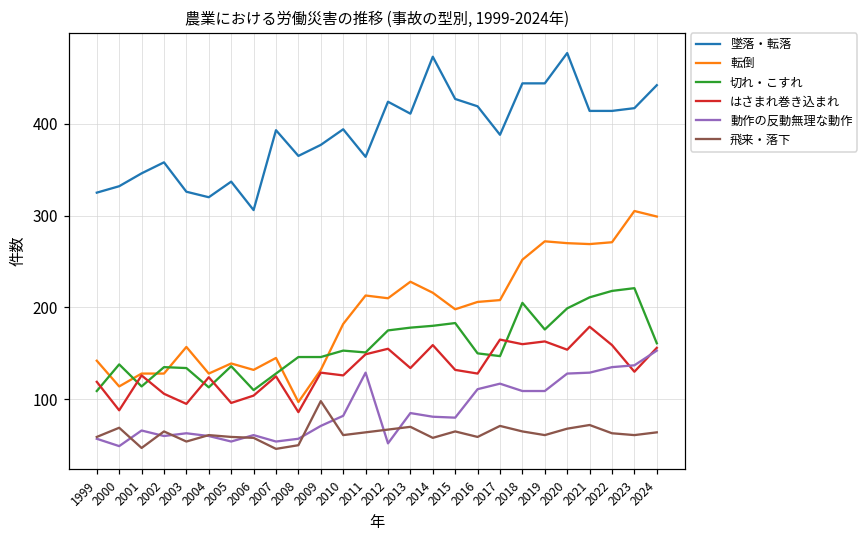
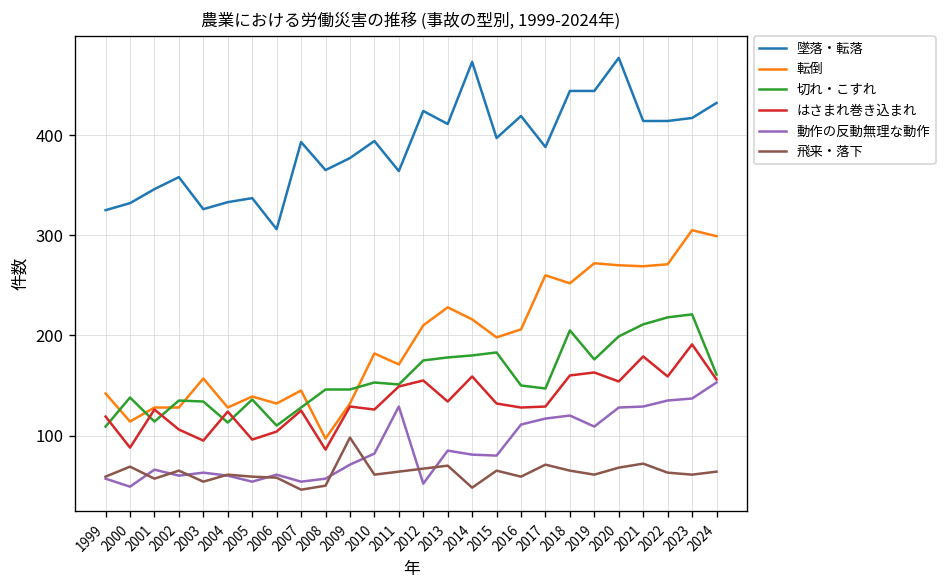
飛来・落下, 2001: 50 -> 60
墜落・転落, 2004: 320 -> 330
転倒, 2011: 210 -> 170
飛来・落下, 2014: 60 -> 50
墜落・転落, 2015: 430 -> 400
転倒, 2017: 210 -> 260
はさまれ巻き込まれ, 2017: 170 -> 130
動作の反動無理な動作, 2018: 110 -> 120
はさまれ巻き込まれ, 2023: 130 -> 190
墜落・転落, 2024: 440 -> 430
